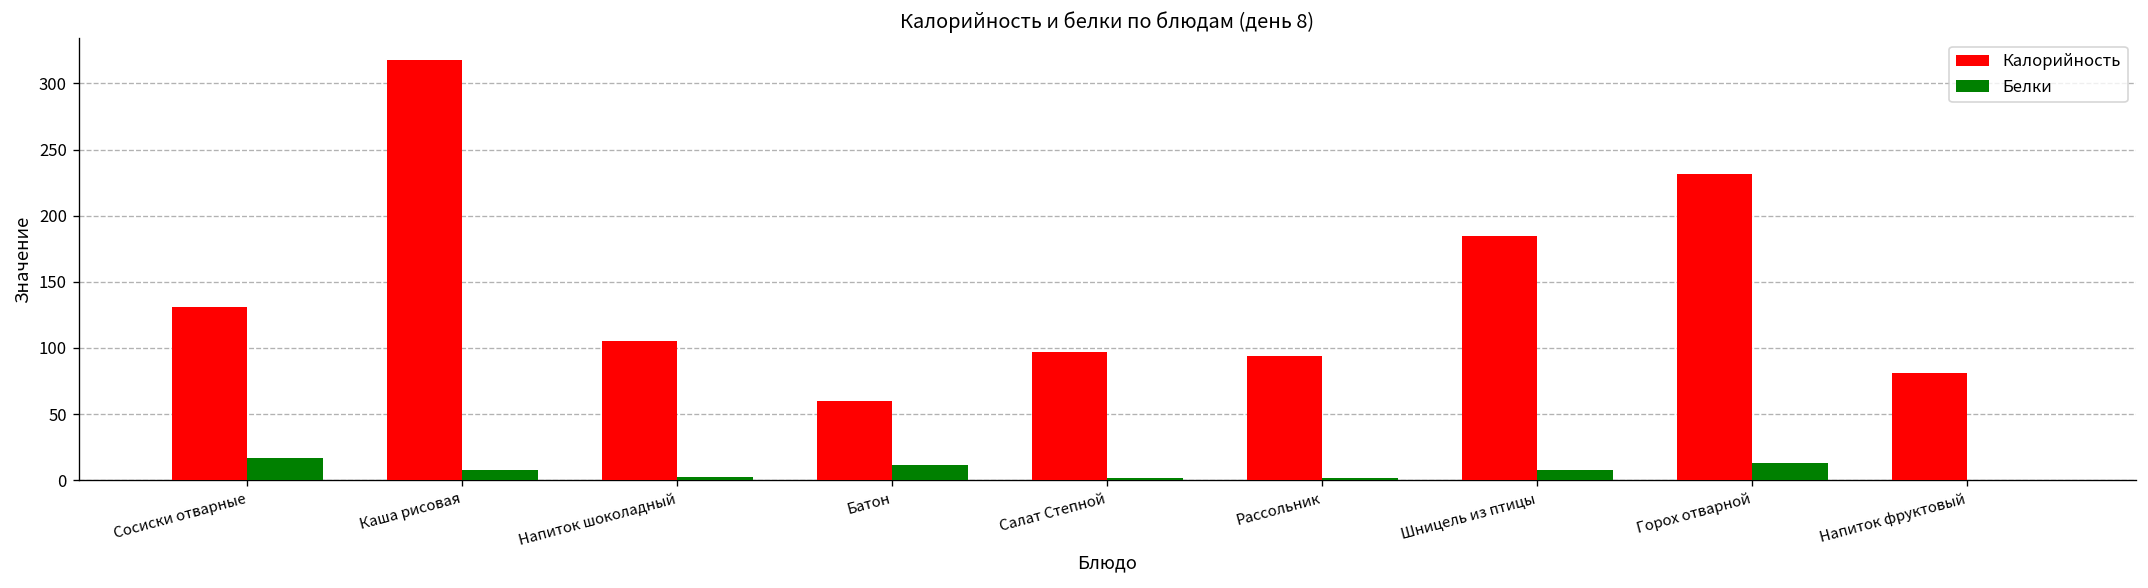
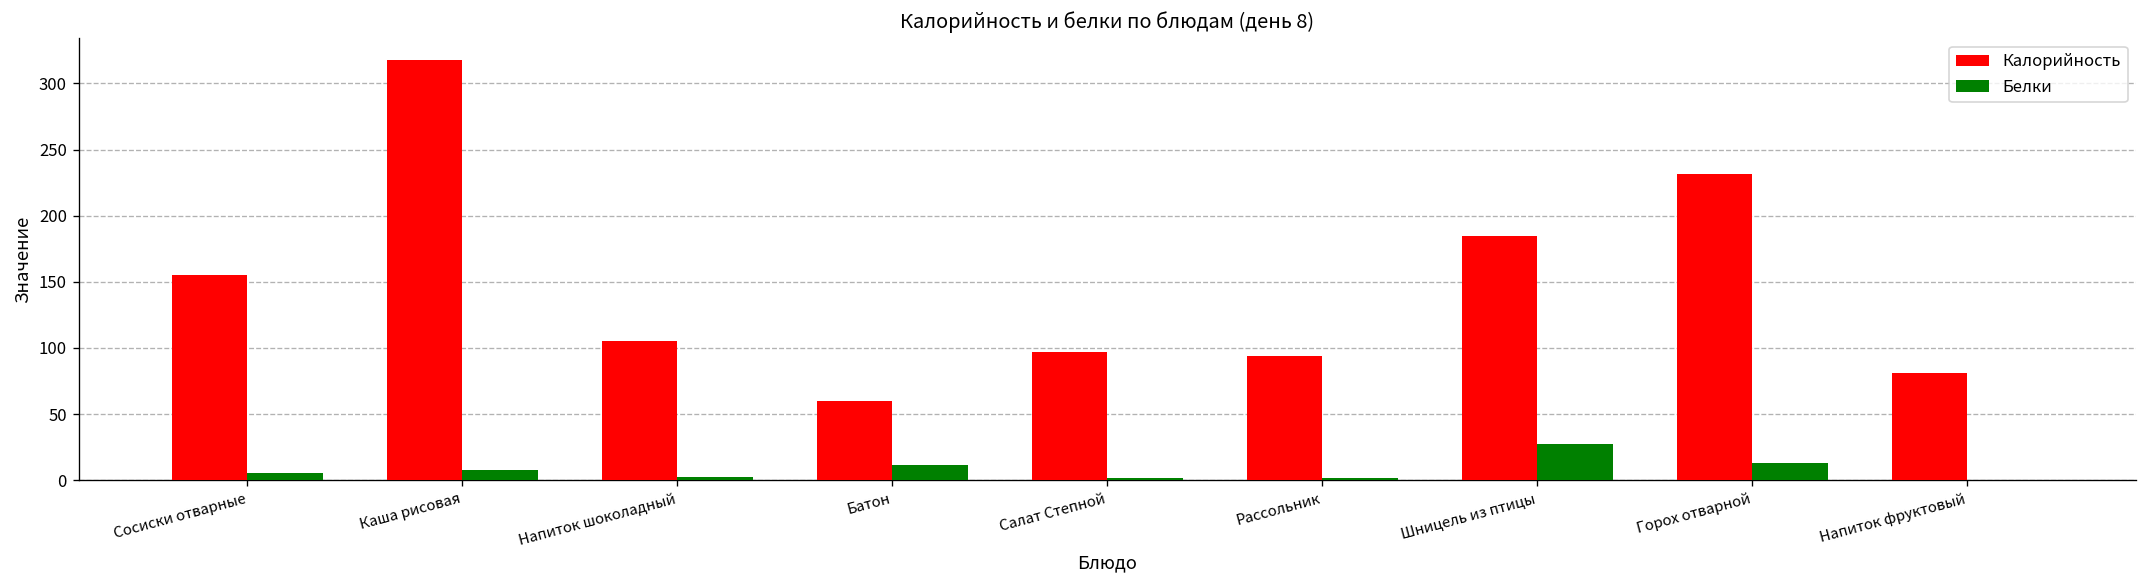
Калорийность, Сосиски отварные: 131 -> 155
Белки, Сосиски отварные: 17 -> 5
Белки, Шницель из птицы: 8 -> 28
